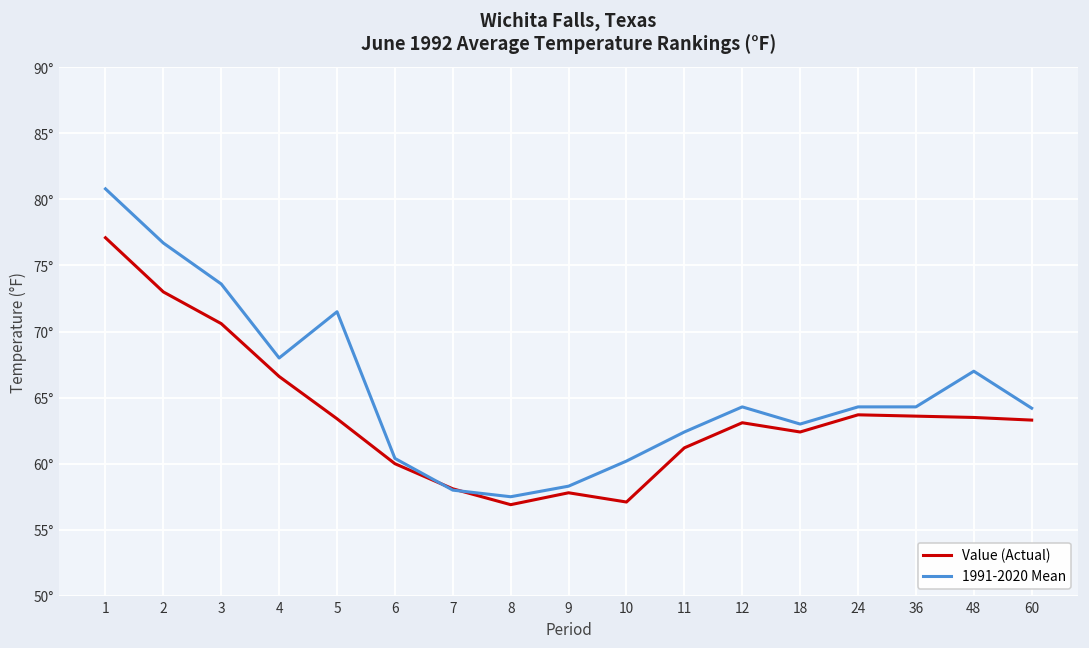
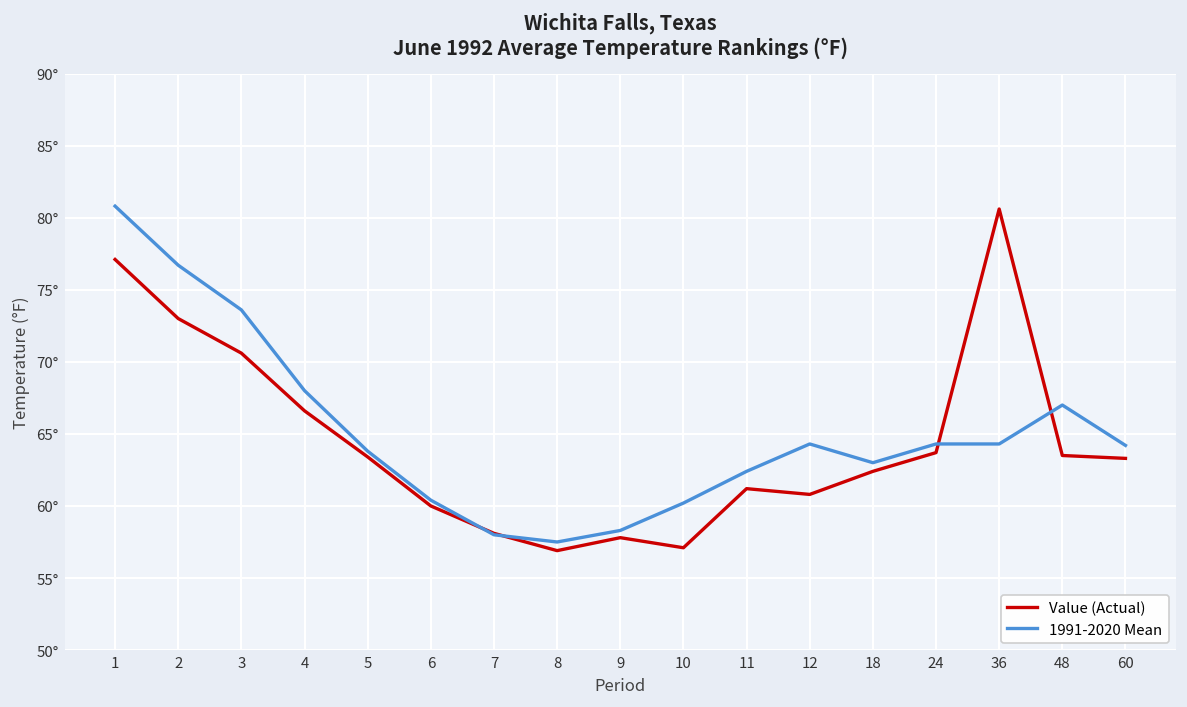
1991-2020 Mean, 5: 71.5° -> 63.8°
Value (Actual), 12: 63.1° -> 60.8°
Value (Actual), 36: 63.6° -> 80.6°
